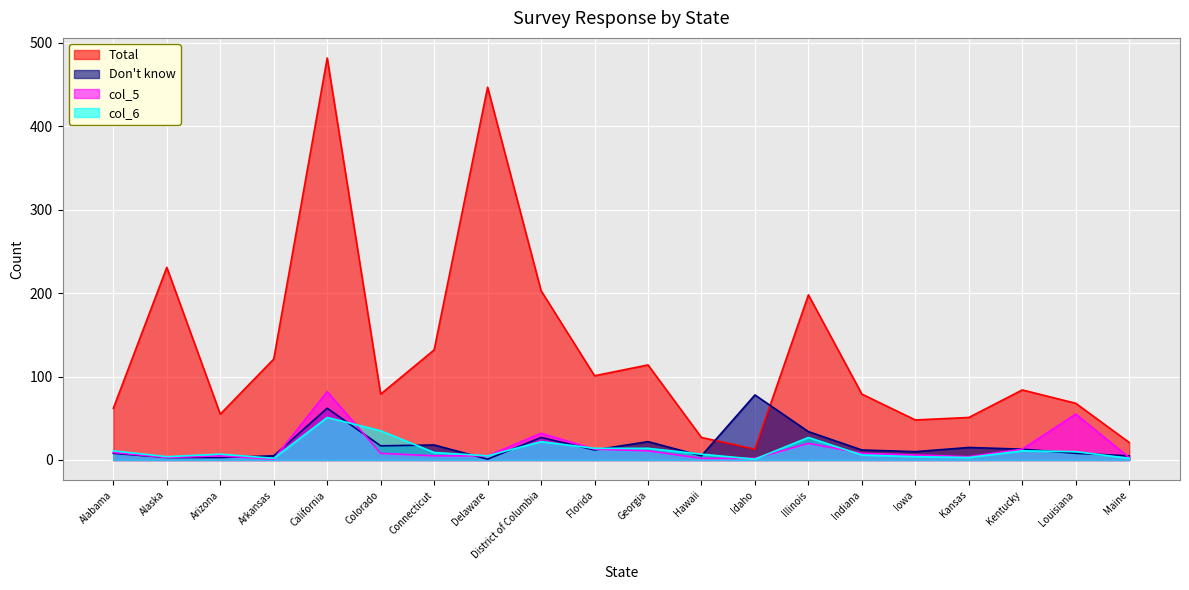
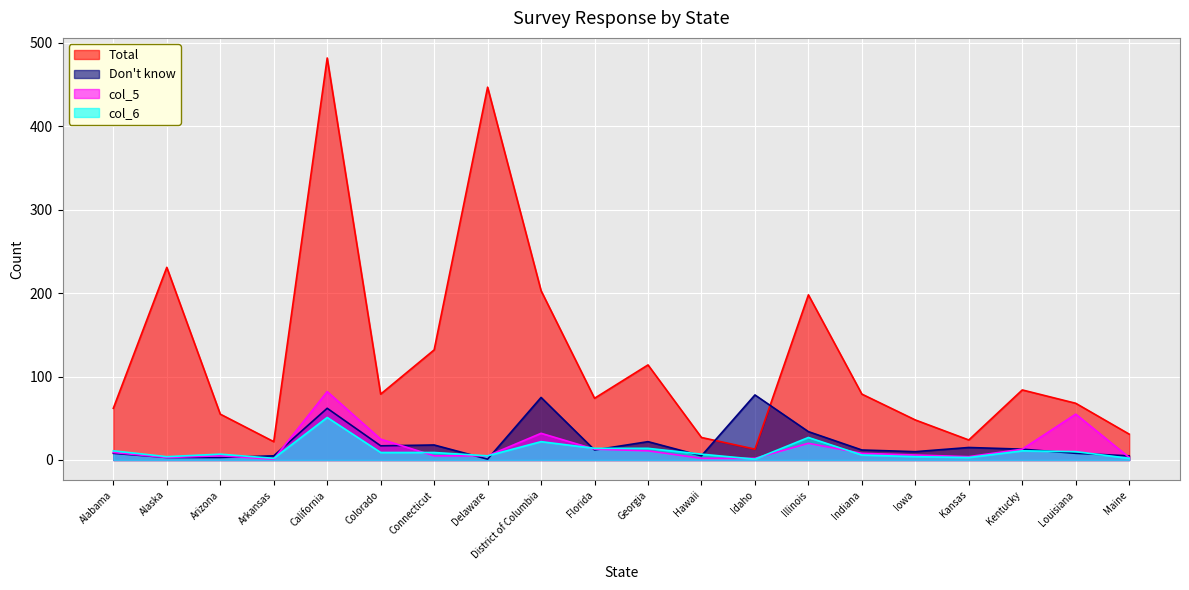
Total, Arkansas: 120 -> 20
col_5, Colorado: 10 -> 30
col_6, Colorado: 40 -> 10
Don't know, District of Columbia: 30 -> 80
Total, Florida: 100 -> 70
Total, Kansas: 50 -> 20
Total, Maine: 20 -> 30
